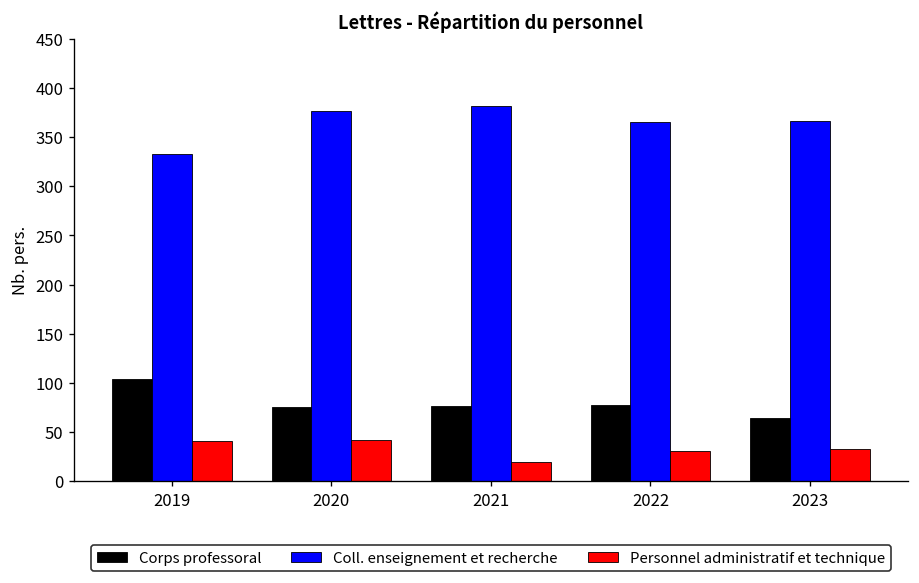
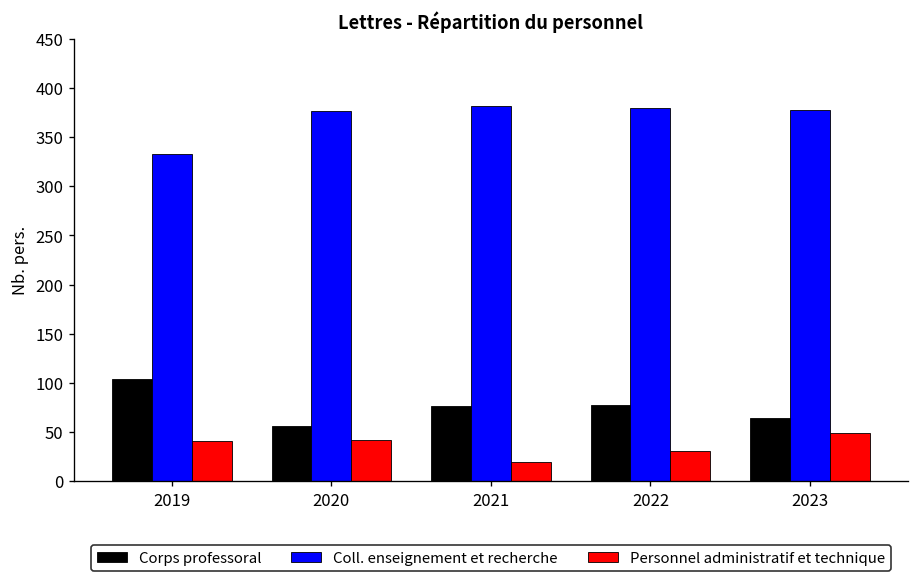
Corps professoral, 2020: 80 -> 60
Coll. enseignement et recherche, 2022: 370 -> 380
Coll. enseignement et recherche, 2023: 370 -> 380
Personnel administratif et technique, 2023: 30 -> 50
